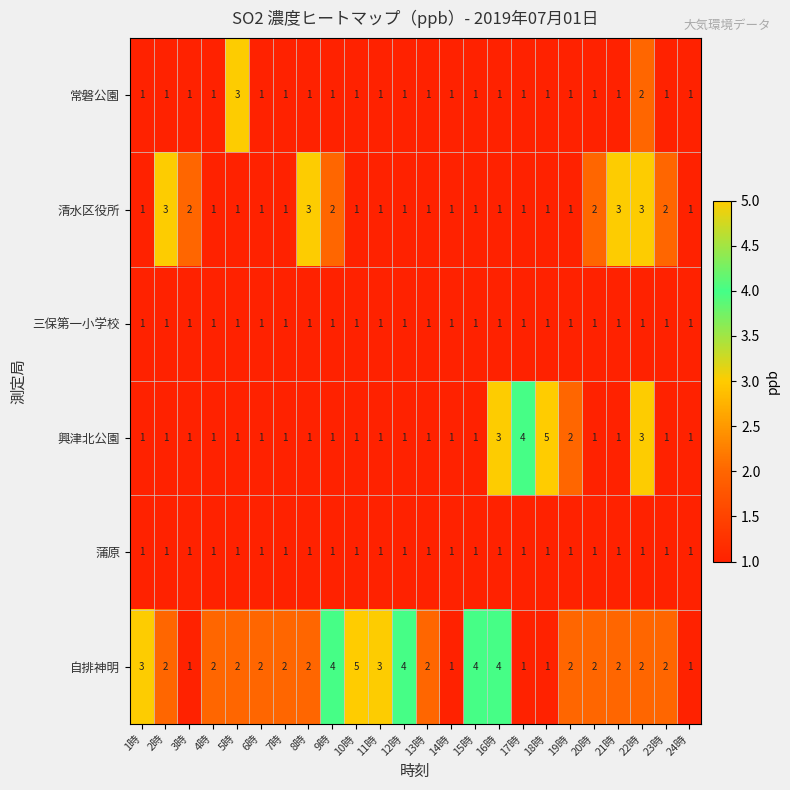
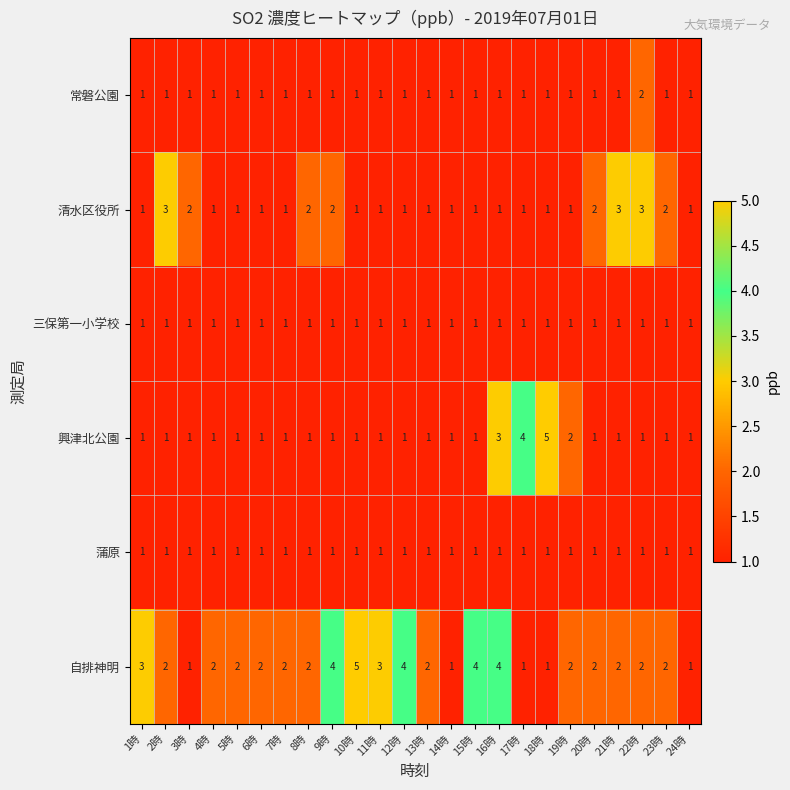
常磐公園, 5時: 3 -> 1
清水区役所, 8時: 3 -> 2
興津北公園, 22時: 3 -> 1
